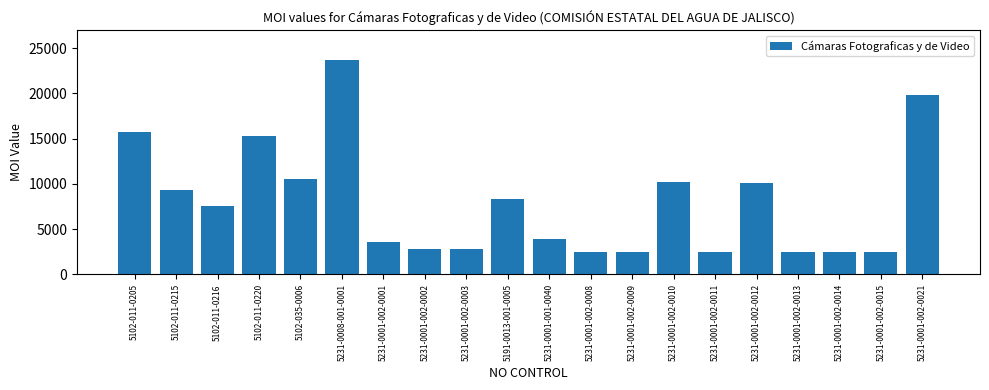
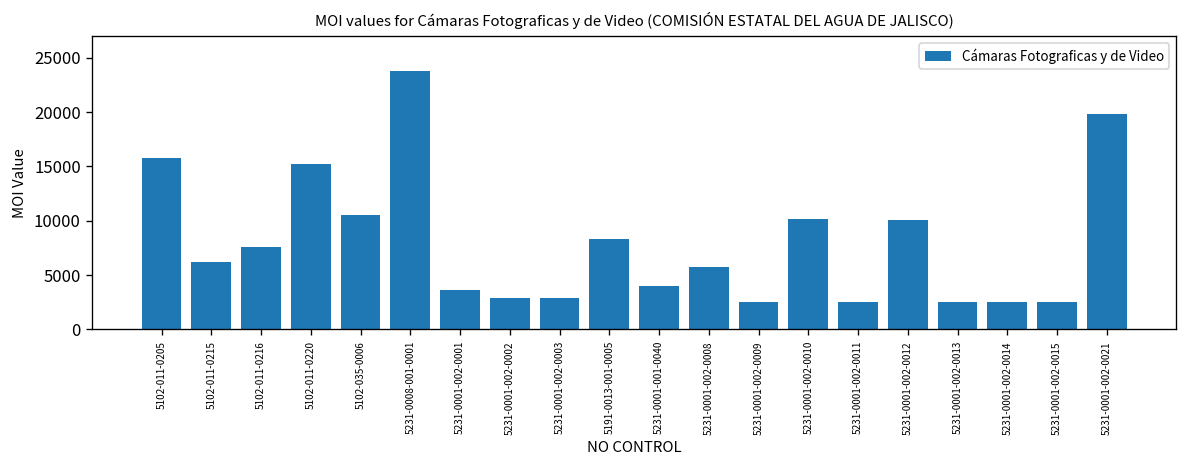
5102-011-0215: 9000 -> 6000
5231-0001-002-0008: 2000 -> 6000
